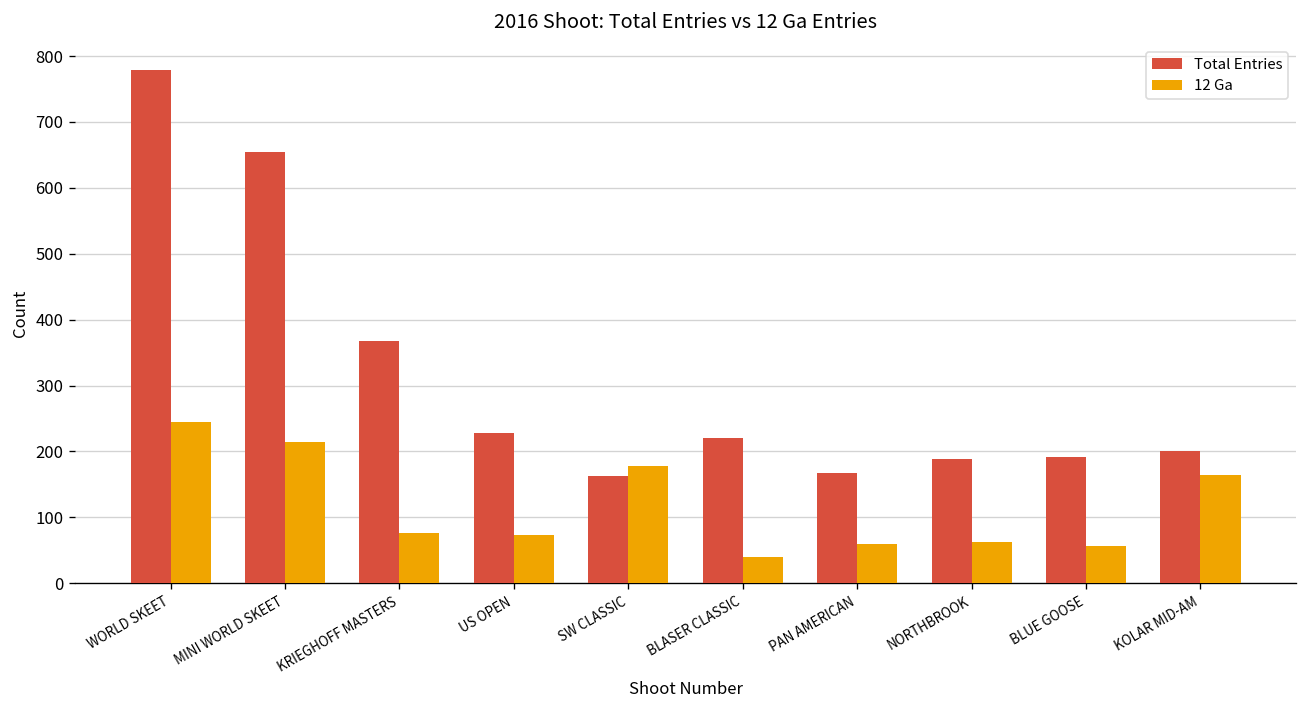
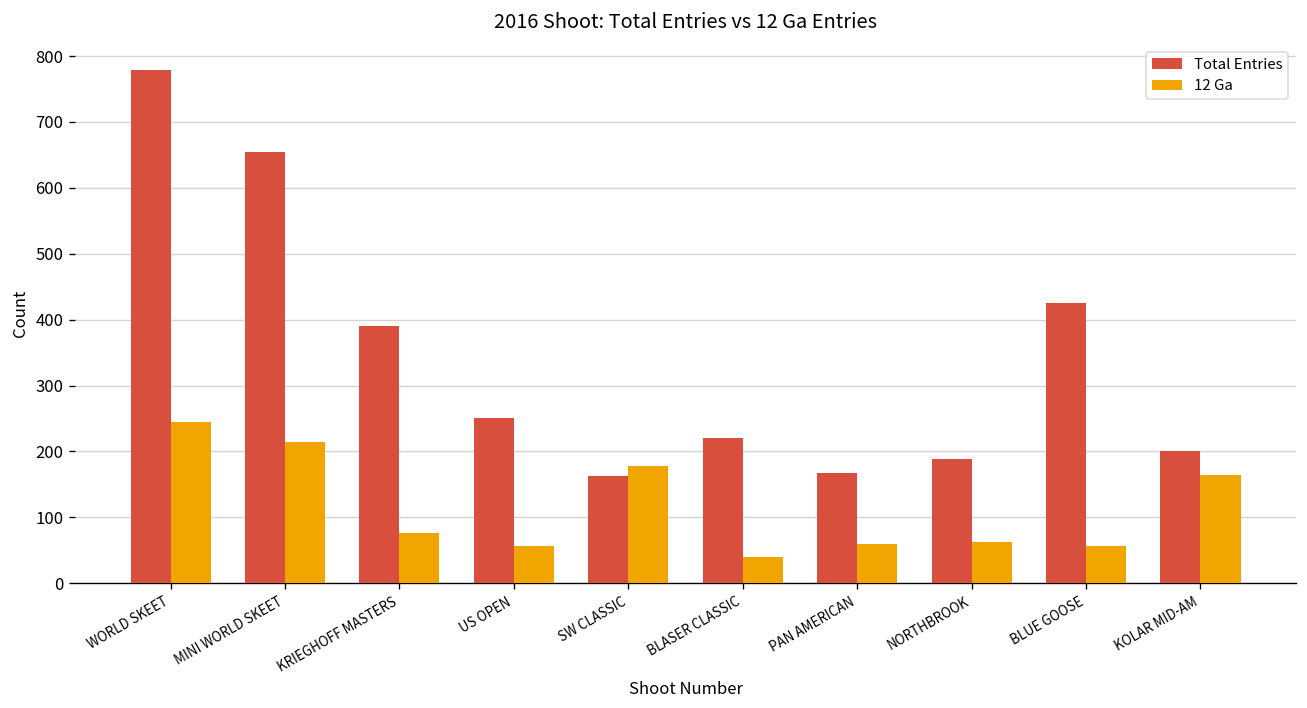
Total Entries, KRIEGHOFF MASTERS: 370 -> 390
Total Entries, US OPEN: 230 -> 250
12 Ga, US OPEN: 70 -> 60
Total Entries, BLUE GOOSE: 190 -> 430
